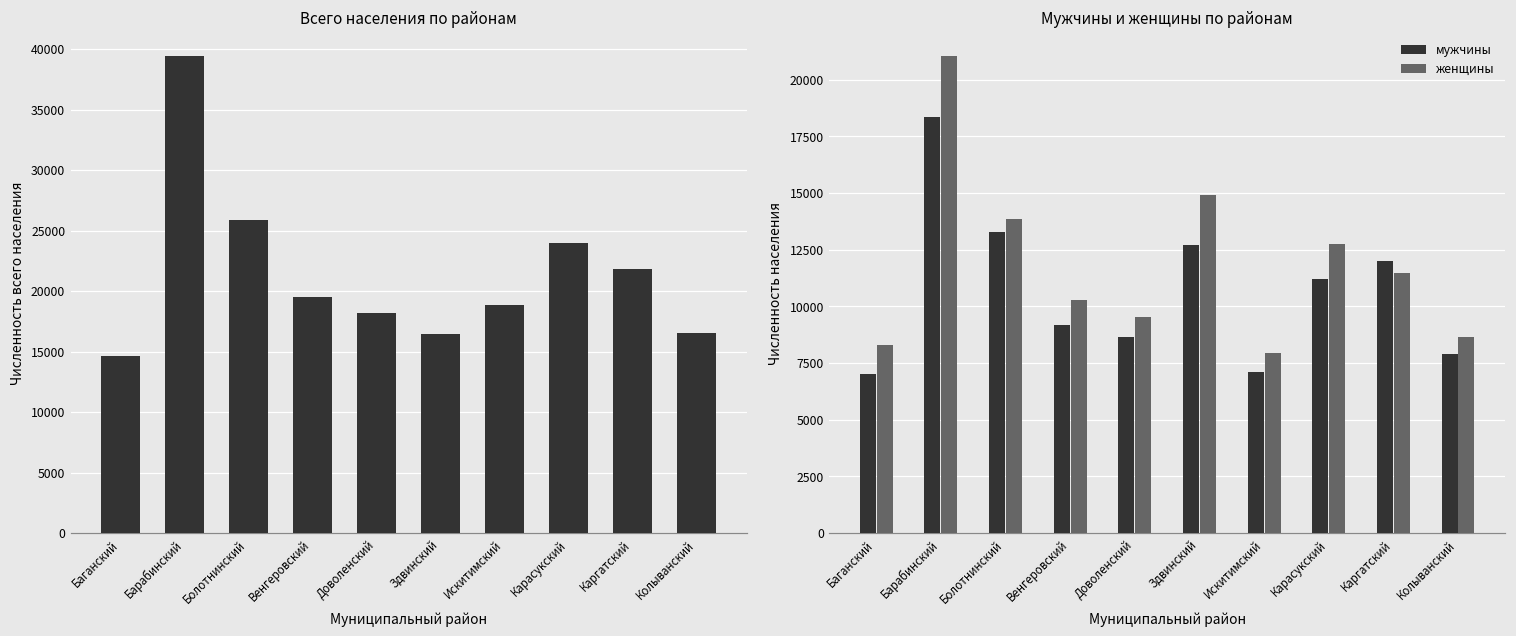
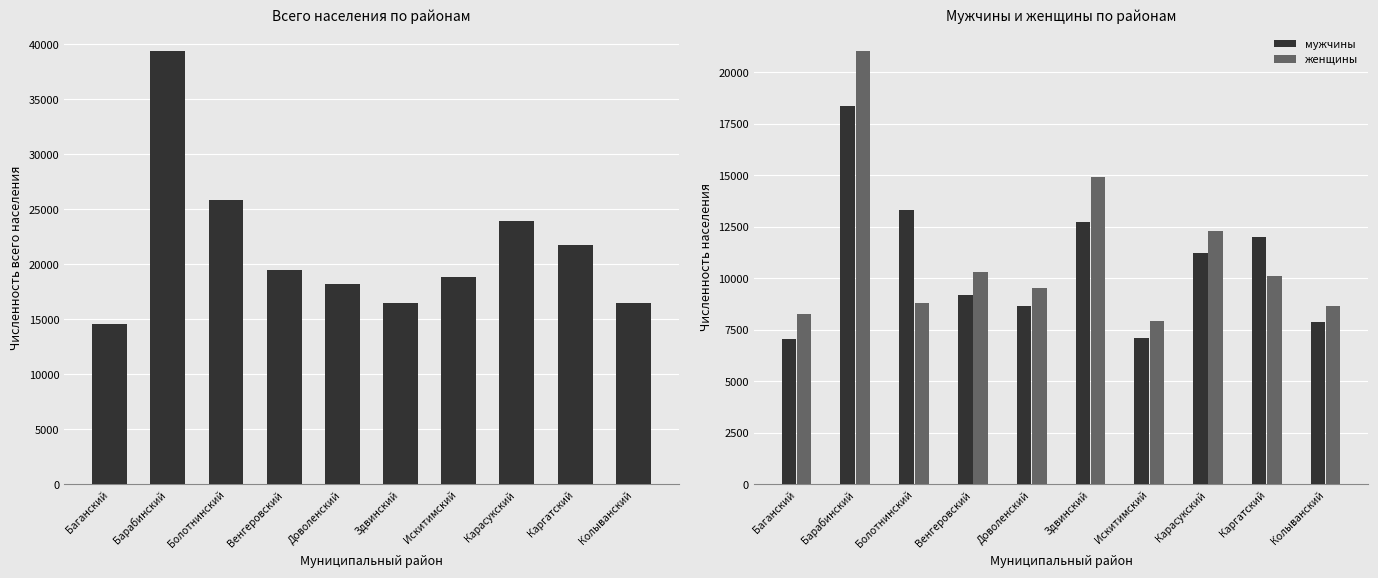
Мужчины и женщины по районам, женщины, Болотнинский: 13900 -> 8800
Мужчины и женщины по районам, женщины, Карасукский: 12800 -> 12300
Мужчины и женщины по районам, женщины, Каргатский: 11500 -> 10100
